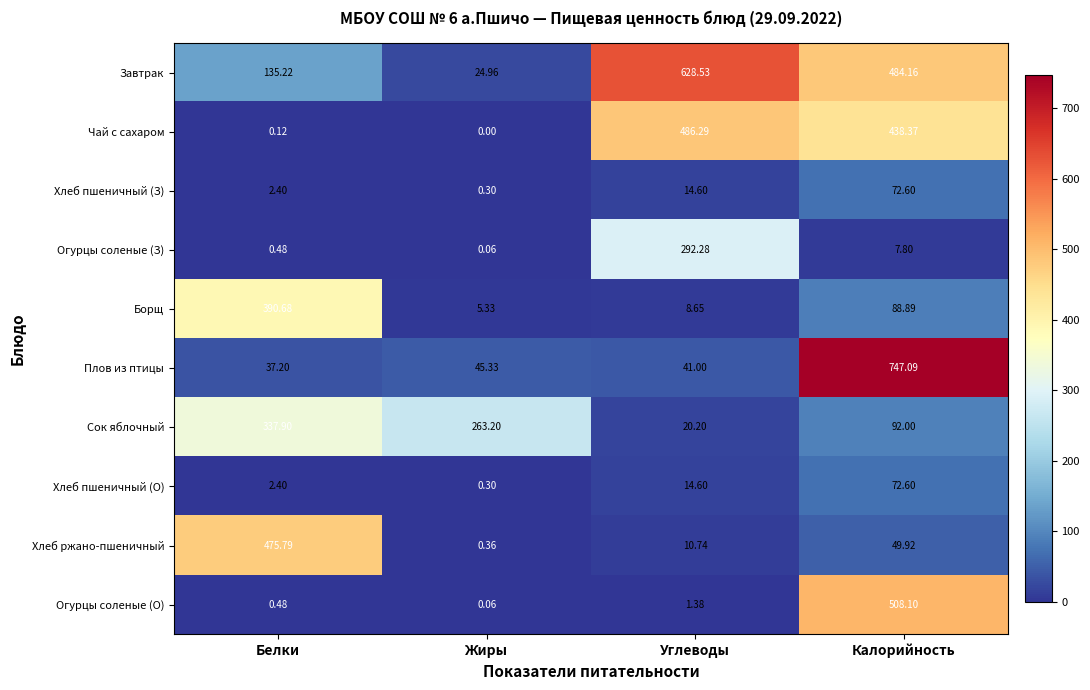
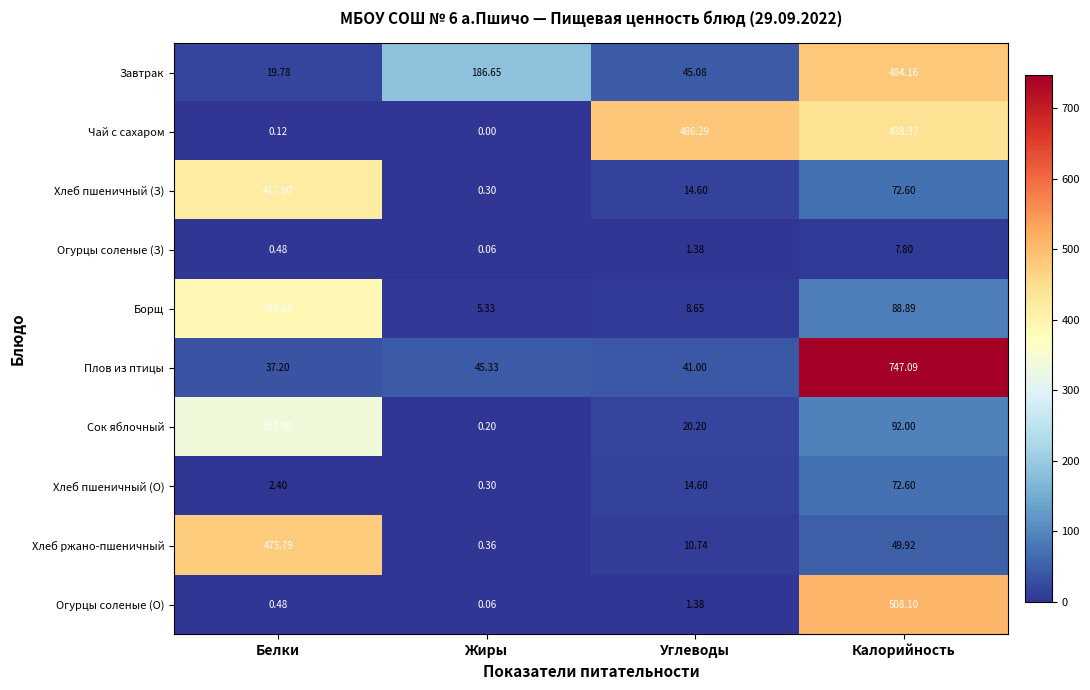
Завтрак, Белки: 135.22 -> 19.78
Завтрак, Жиры: 24.96 -> 186.65
Завтрак, Углеводы: 628.53 -> 45.08
Хлеб пшеничный (З), Белки: 2.40 -> 417.60
Огурцы соленые (З), Углеводы: 292.28 -> 1.38
Сок яблочный, Жиры: 263.20 -> 0.20
